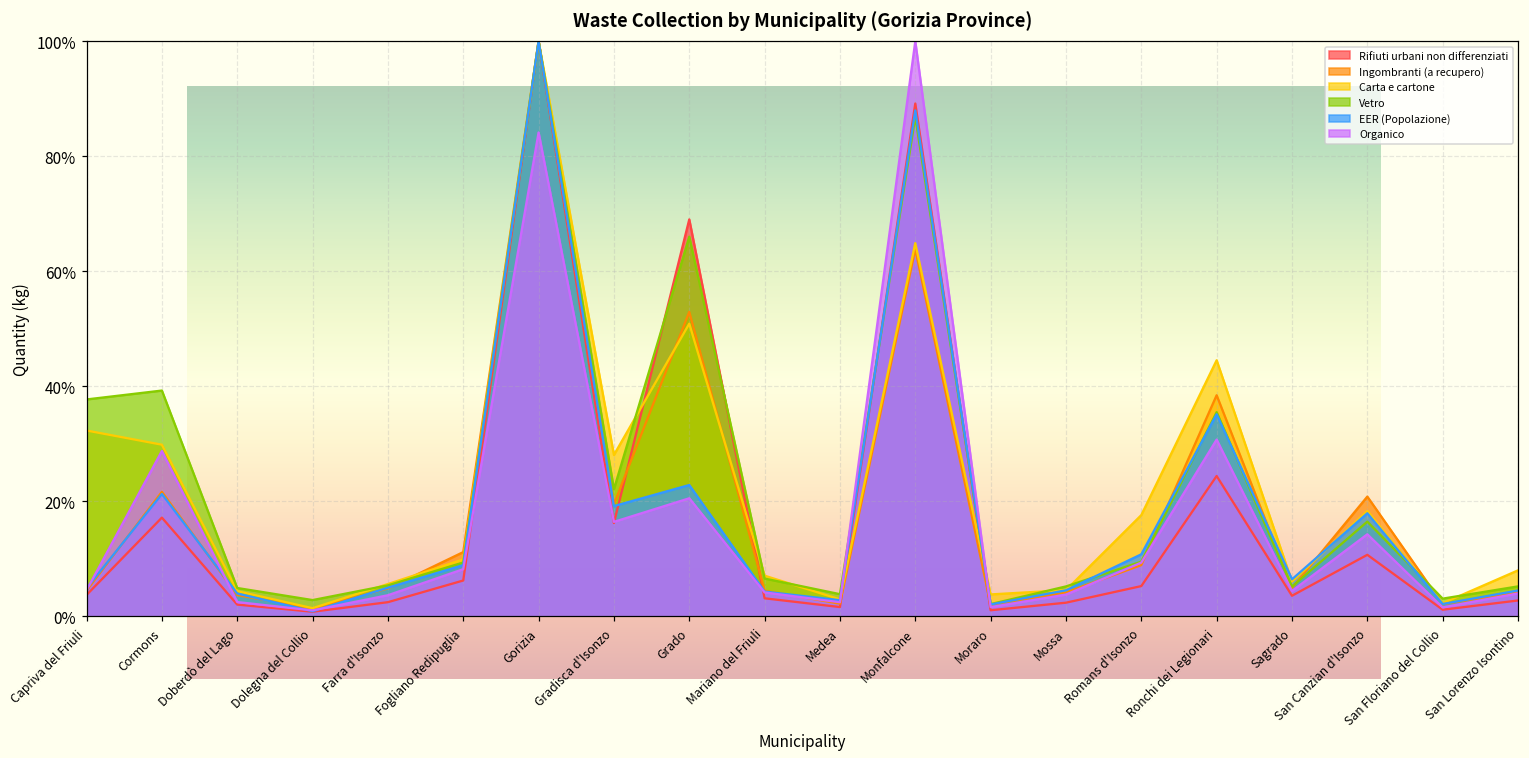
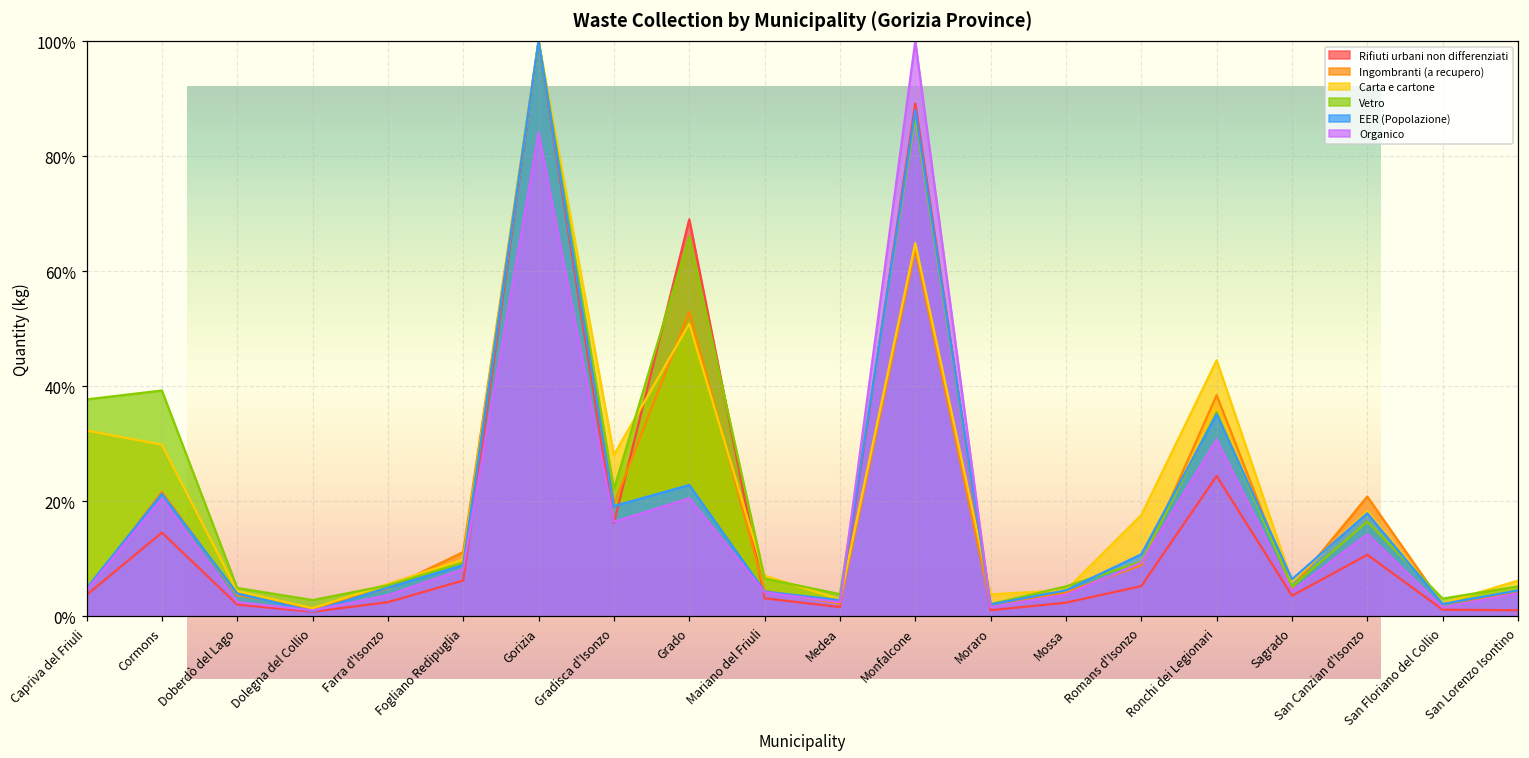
Rifiuti urbani non differenziati, Cormons: 17% -> 15%
Organico, Cormons: 29% -> 20%
Rifiuti urbani non differenziati, San Lorenzo Isontino: 3% -> 1%
Carta e cartone, San Lorenzo Isontino: 8% -> 6%
